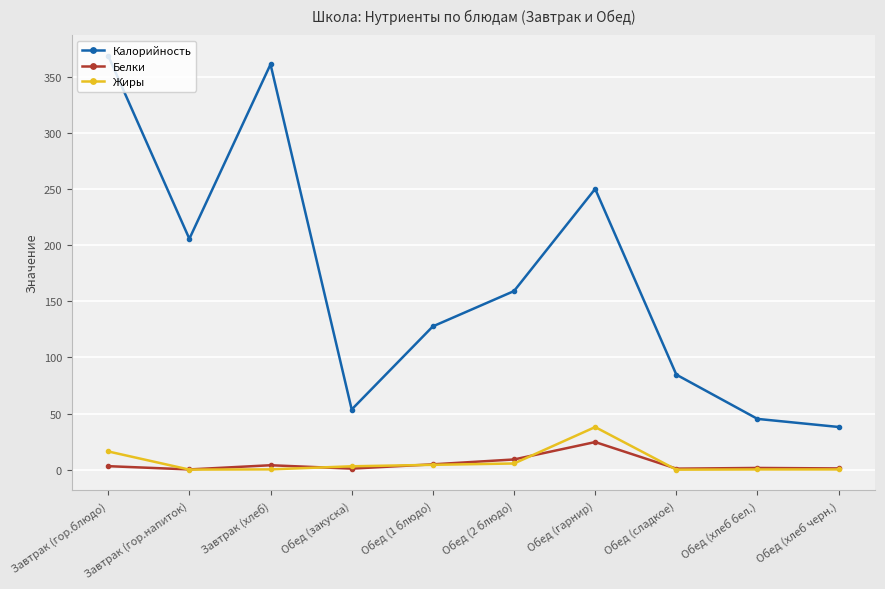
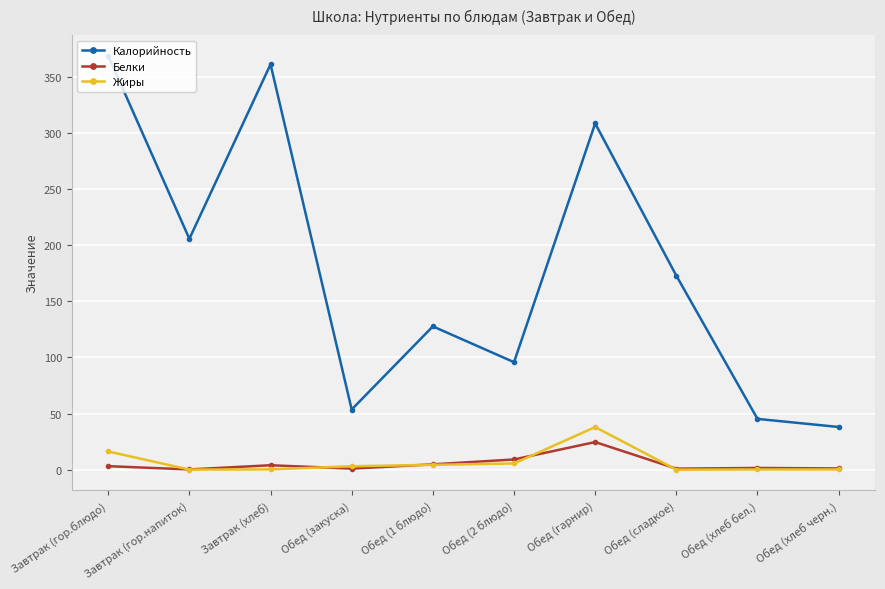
Калорийность, Обед (2 блюдо): 159 -> 96
Калорийность, Обед (гарнир): 250 -> 308
Калорийность, Обед (сладкое): 85 -> 173
